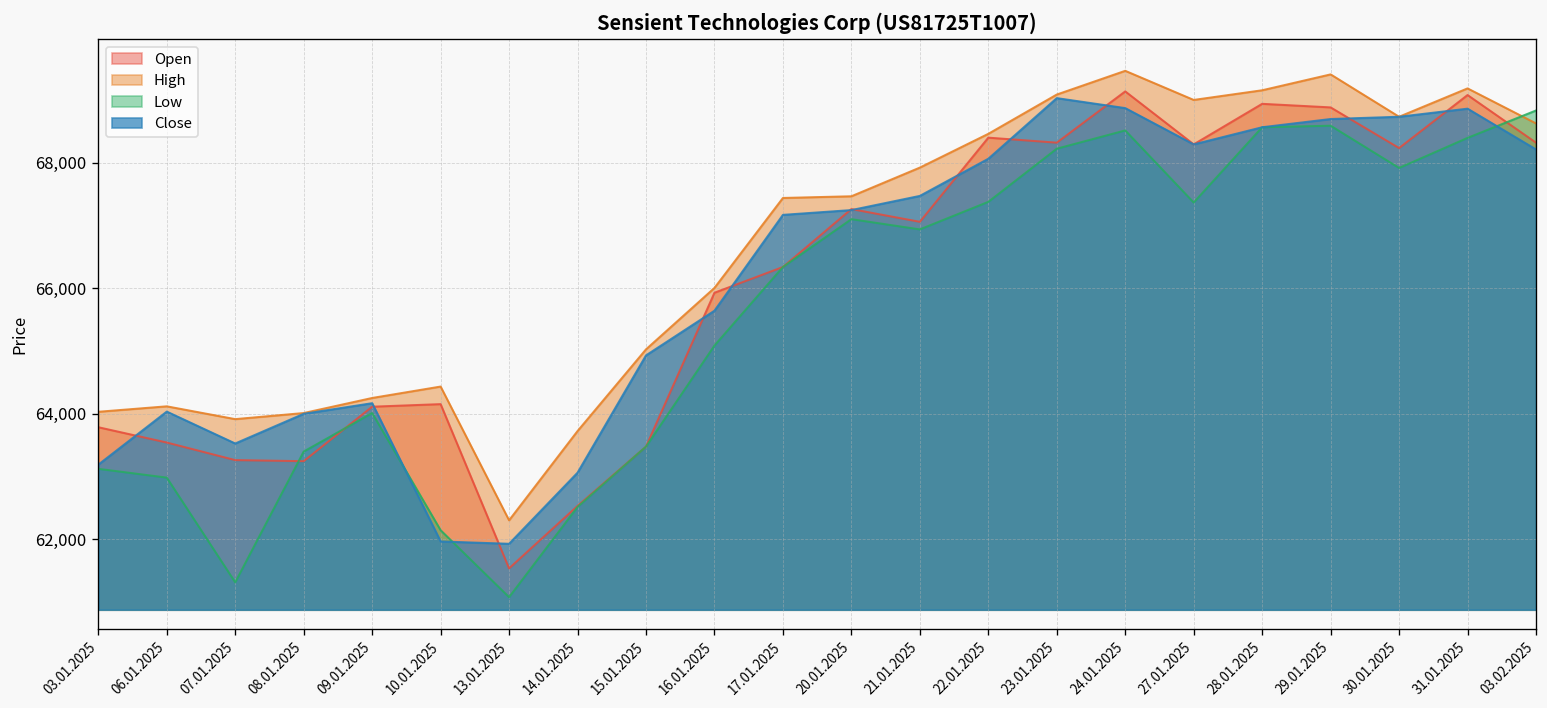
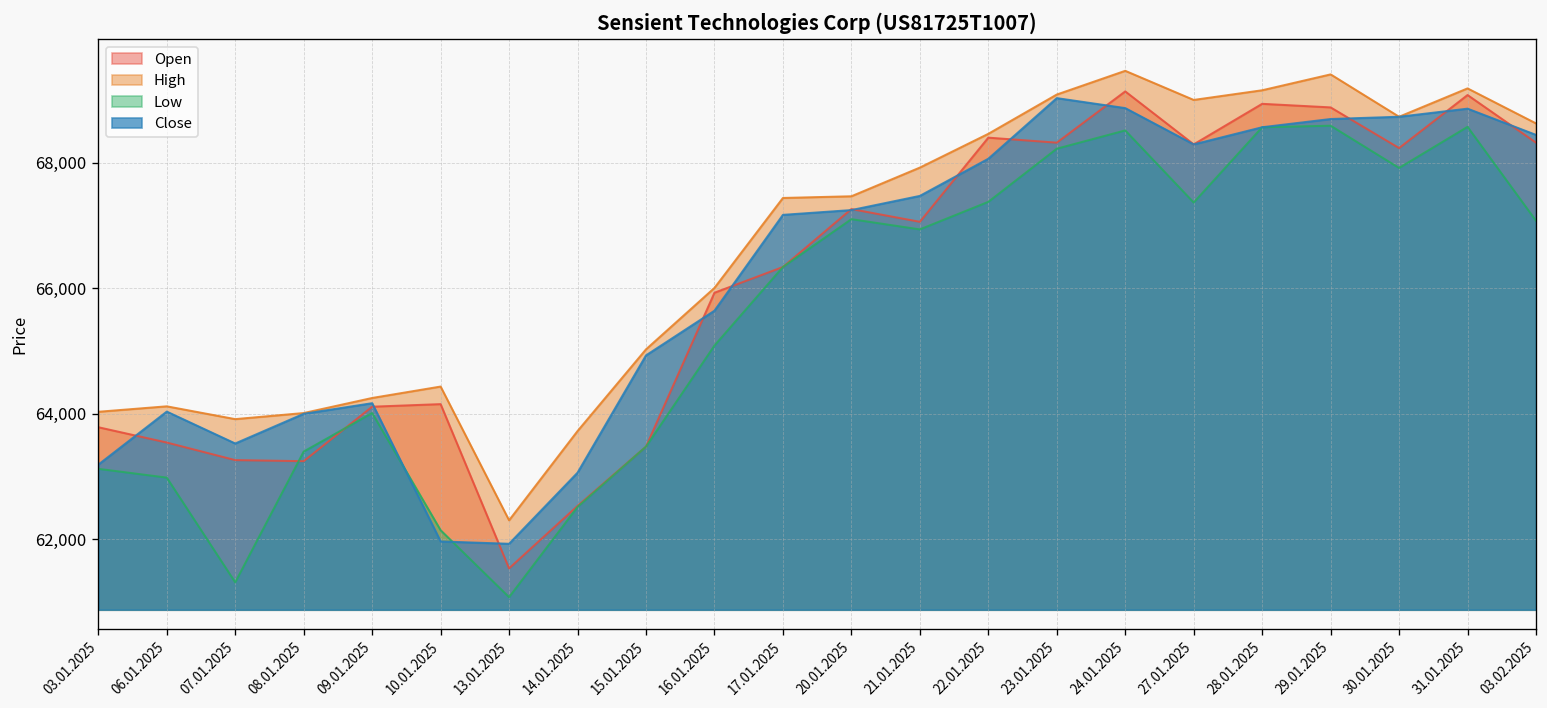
Low, 31.01.2025: 68,400 -> 68,600
Low, 03.02.2025: 68,800 -> 67,100
Close, 03.02.2025: 68,200 -> 68,400
